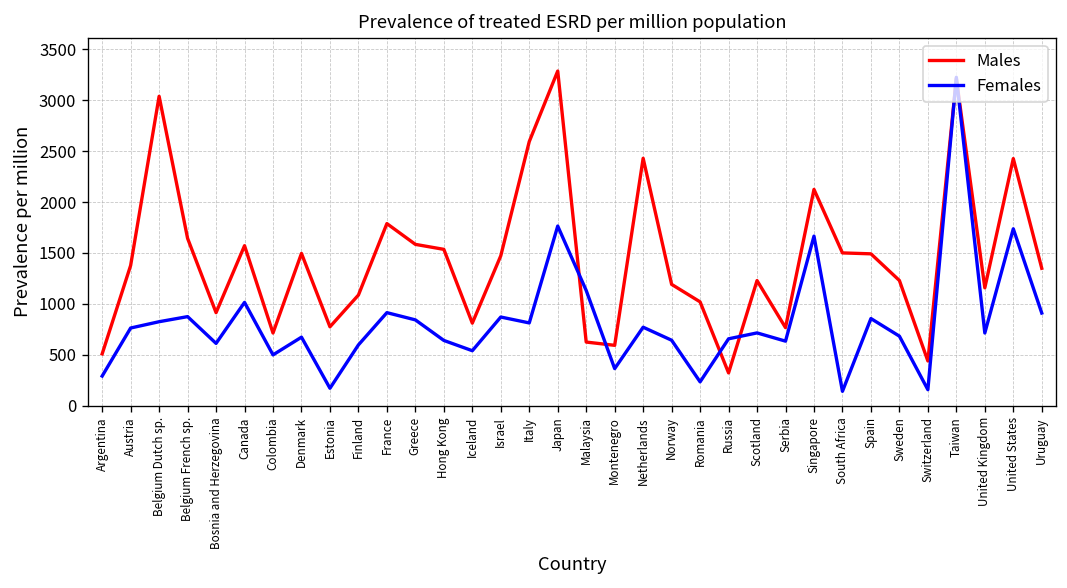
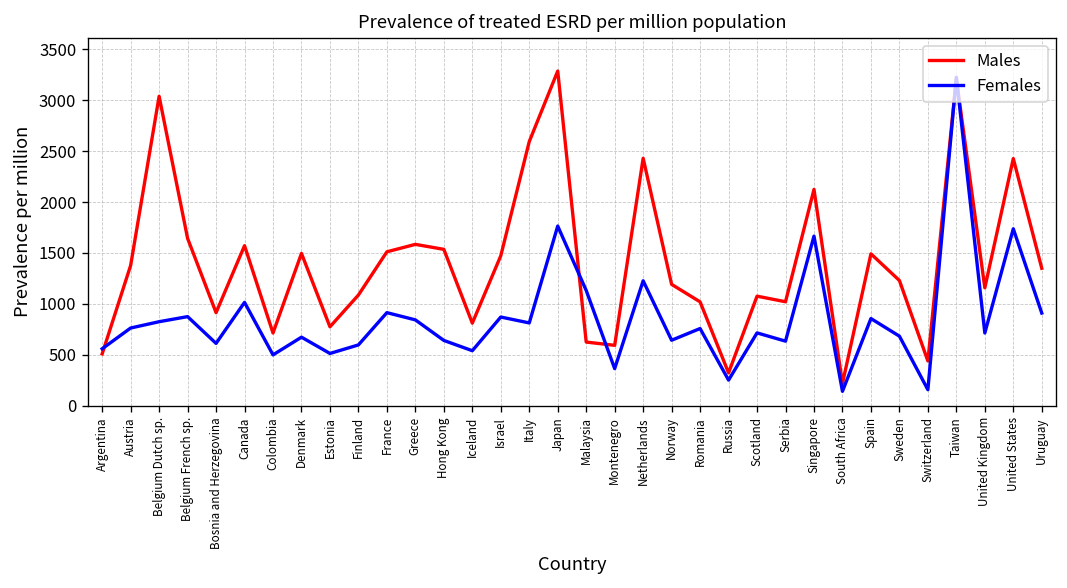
Females, Argentina: 300 -> 600
Females, Estonia: 200 -> 500
Males, France: 1800 -> 1500
Females, Netherlands: 800 -> 1200
Females, Romania: 200 -> 800
Females, Russia: 700 -> 300
Males, Scotland: 1200 -> 1100
Males, Serbia: 800 -> 1000
Males, South Africa: 1500 -> 200
